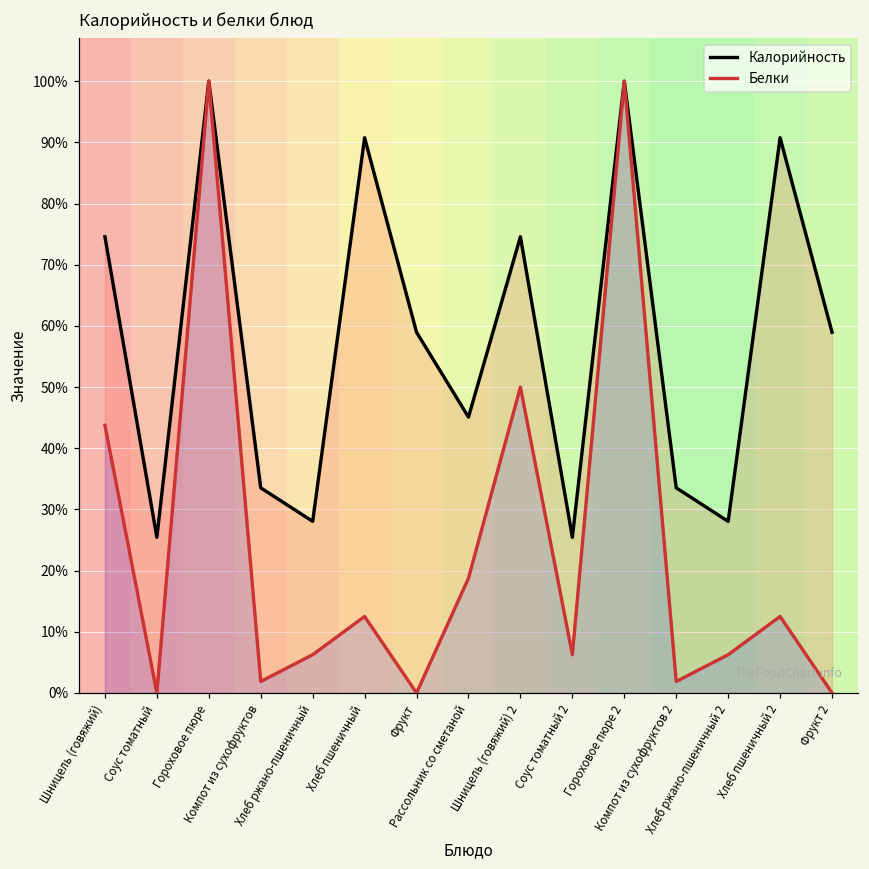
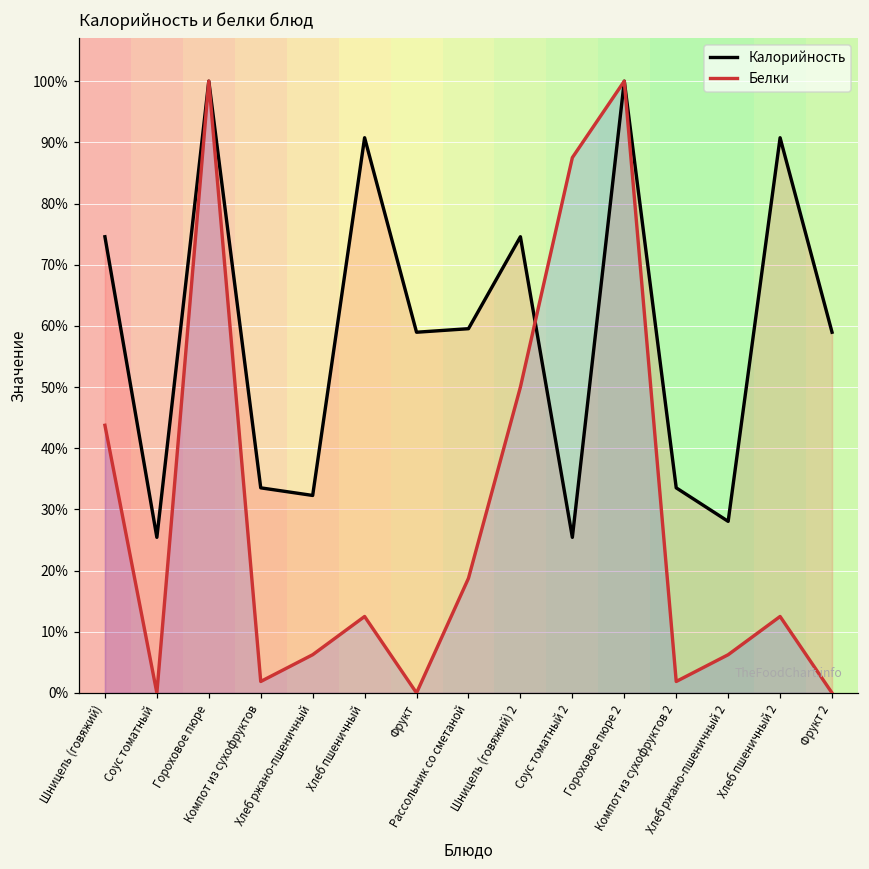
Калорийность, Хлеб ржано-пшеничный: 28% -> 32%
Калорийность, Рассольник со сметаной: 45% -> 60%
Белки, Соус томатный 2: 6% -> 88%
